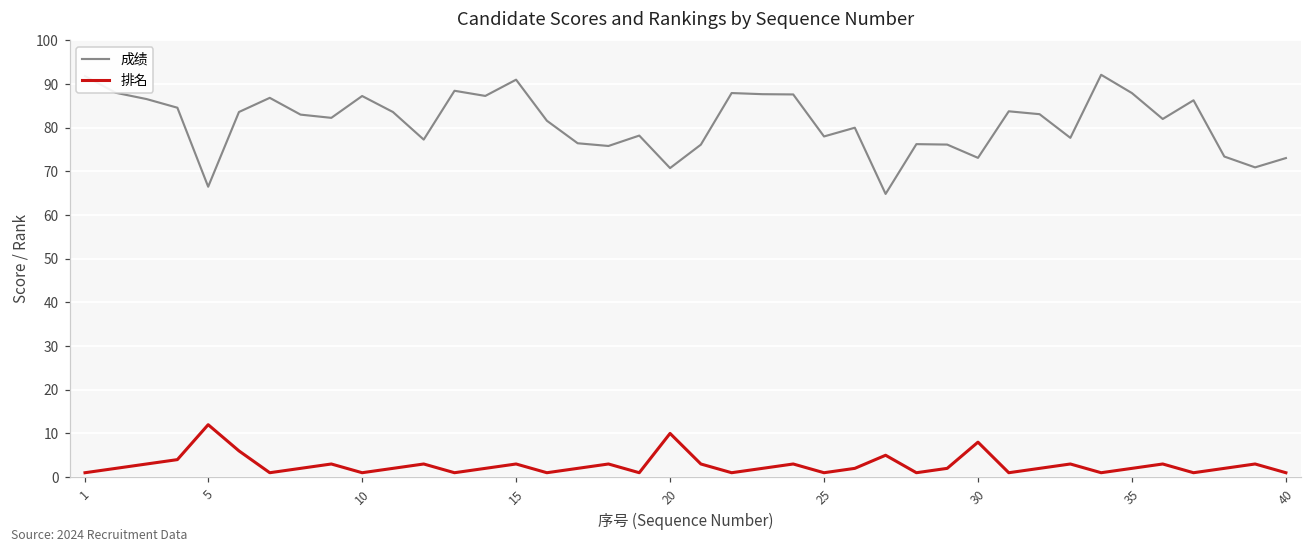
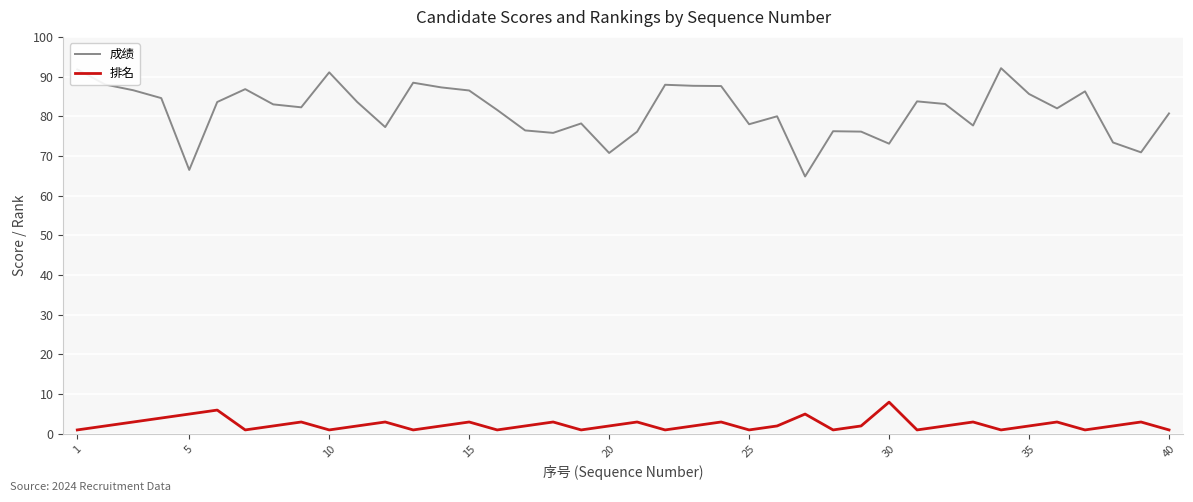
排名, 5: 12 -> 5
成绩, 10: 87 -> 91
成绩, 15: 91 -> 87
排名, 20: 10 -> 2
成绩, 35: 88 -> 86
成绩, 40: 73 -> 81
